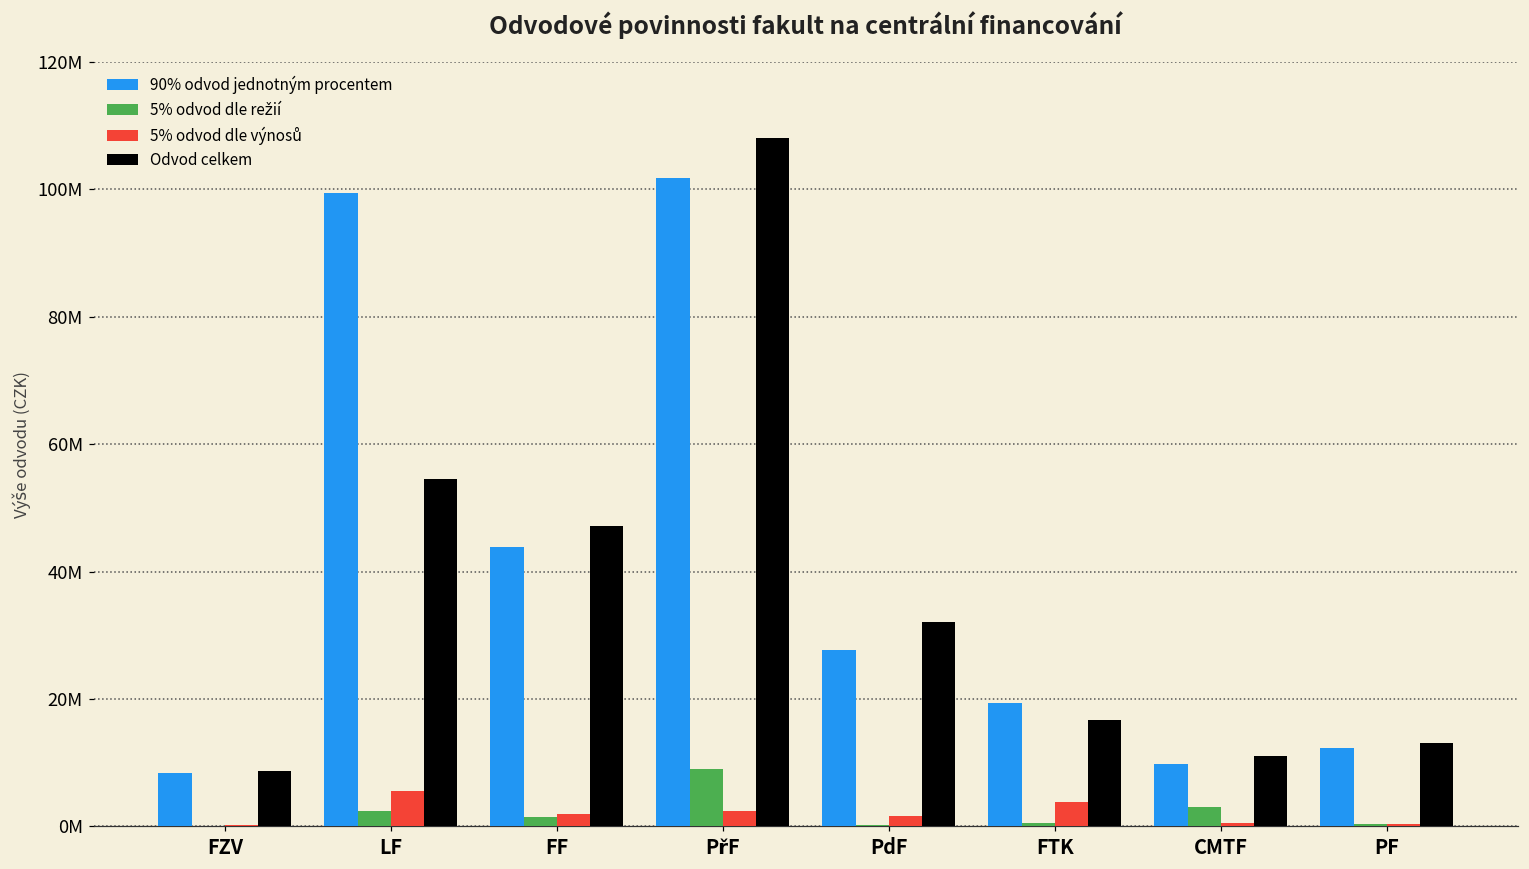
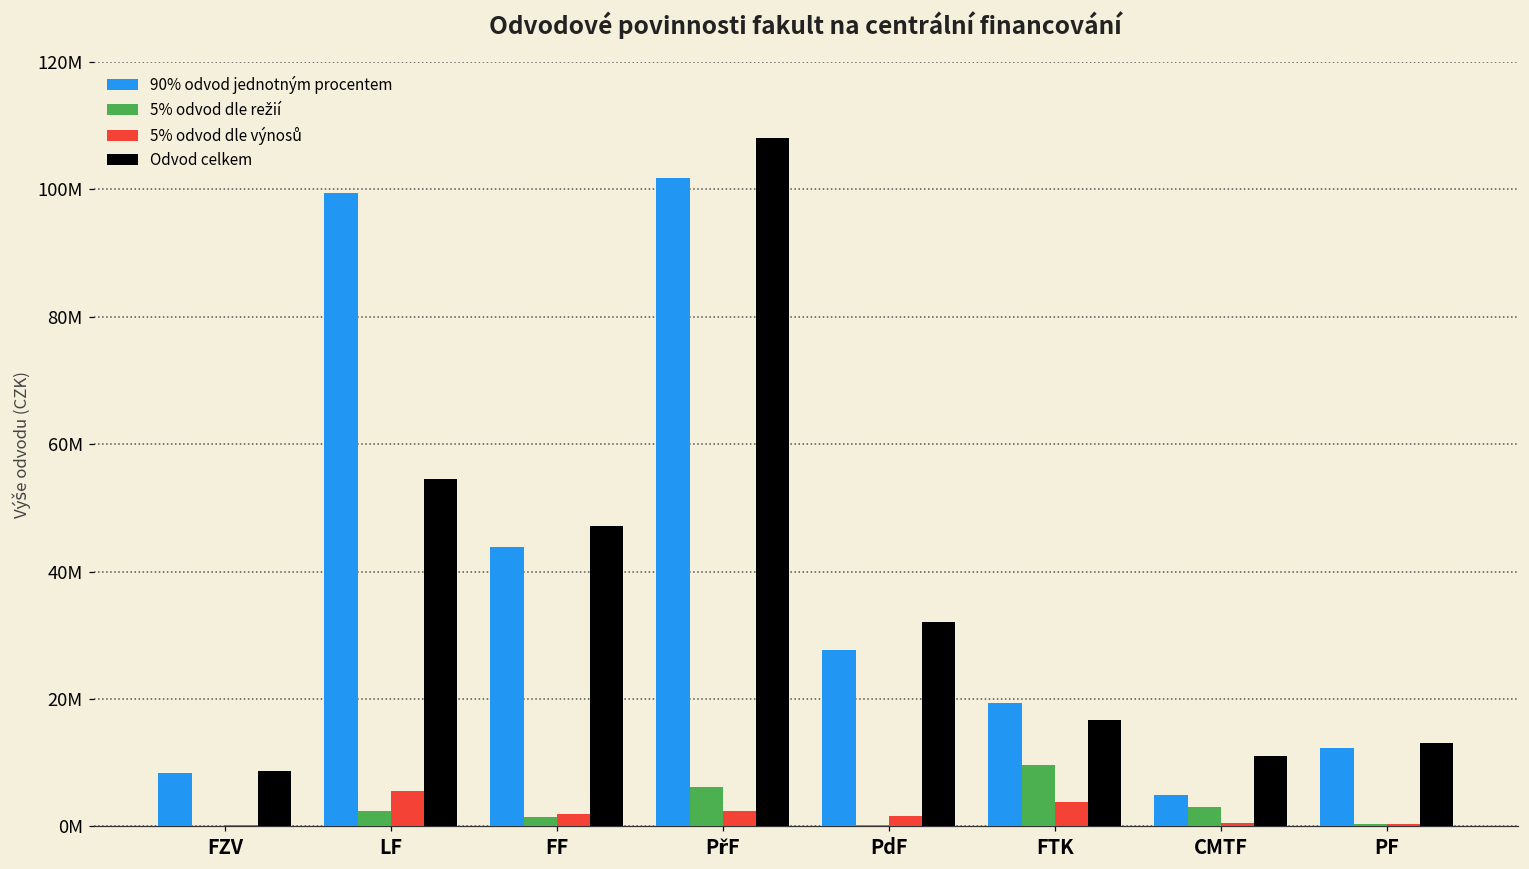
5% odvod dle režií, PřF: 9000000 -> 6000000
5% odvod dle režií, FTK: 1000000 -> 10000000
90% odvod jednotným procentem, CMTF: 10000000 -> 5000000
